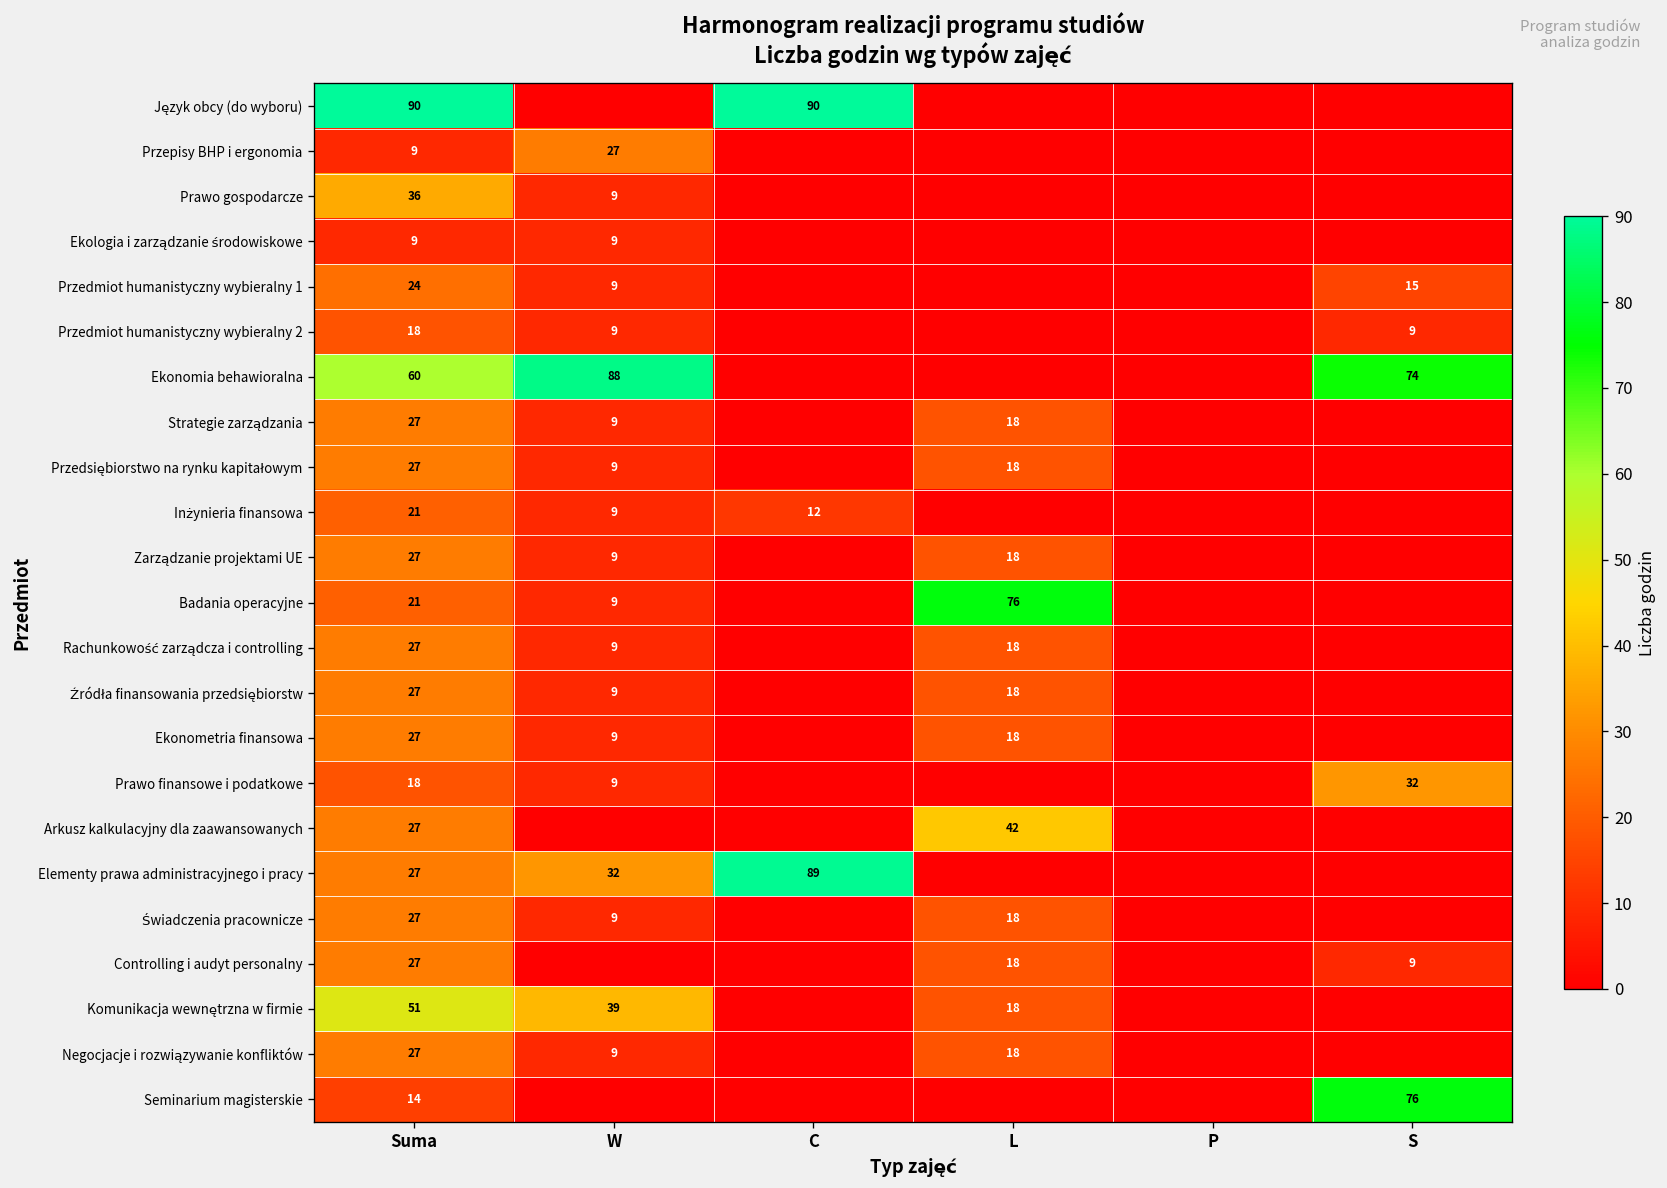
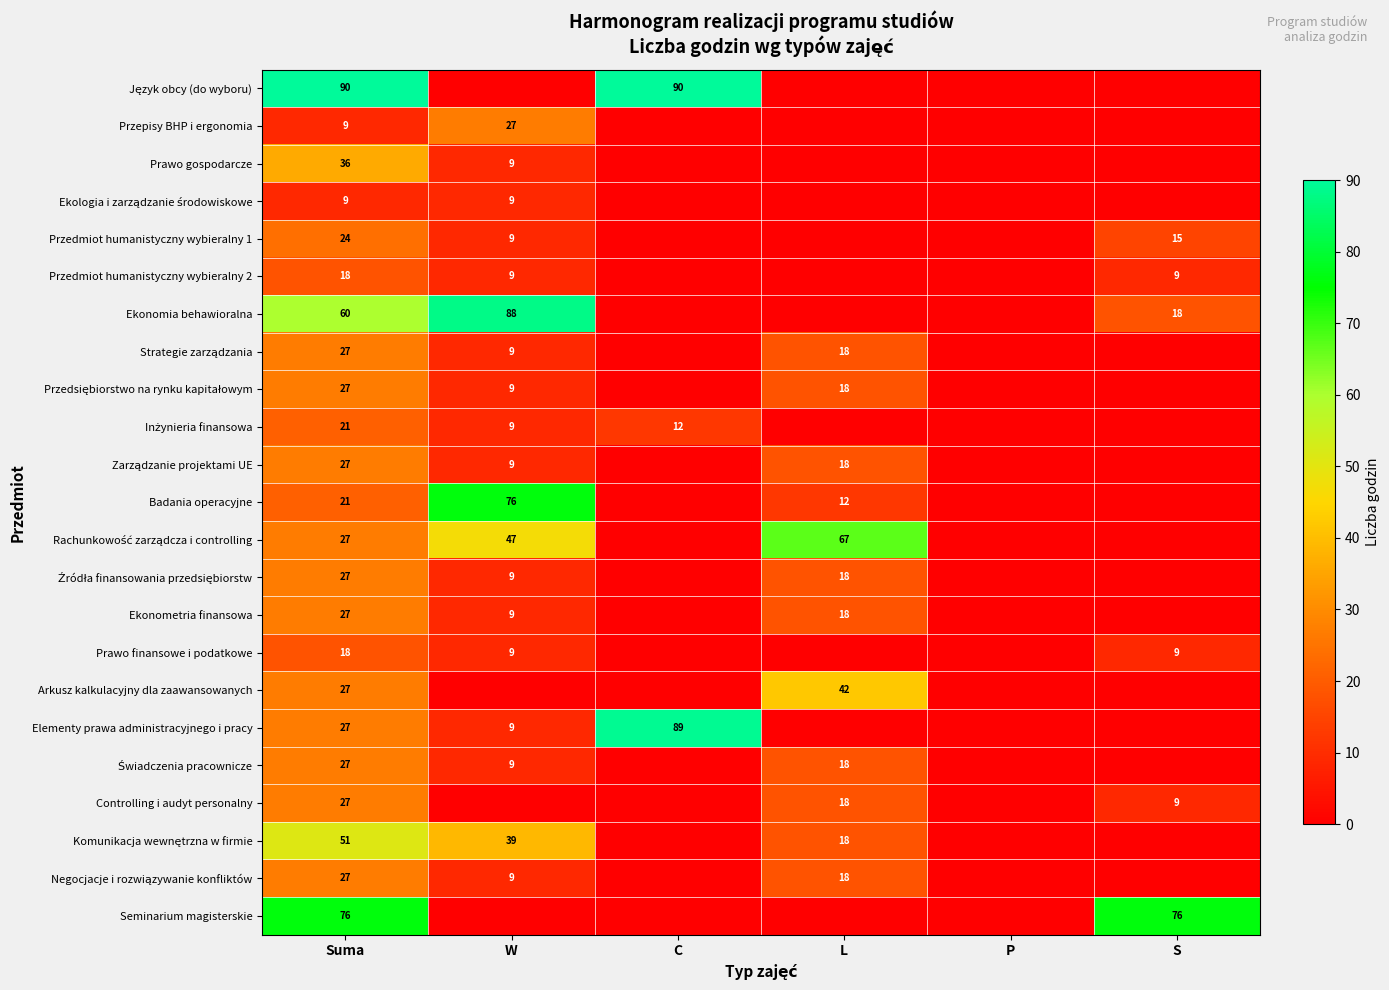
Ekonomia behawioralna, S: 74 -> 18
Badania operacyjne, W: 9 -> 76
Badania operacyjne, L: 76 -> 12
Rachunkowość zarządcza i controlling, W: 9 -> 47
Rachunkowość zarządcza i controlling, L: 18 -> 67
Prawo finansowe i podatkowe, S: 32 -> 9
Elementy prawa administracyjnego i pracy, W: 32 -> 9
Seminarium magisterskie, Suma: 14 -> 76
